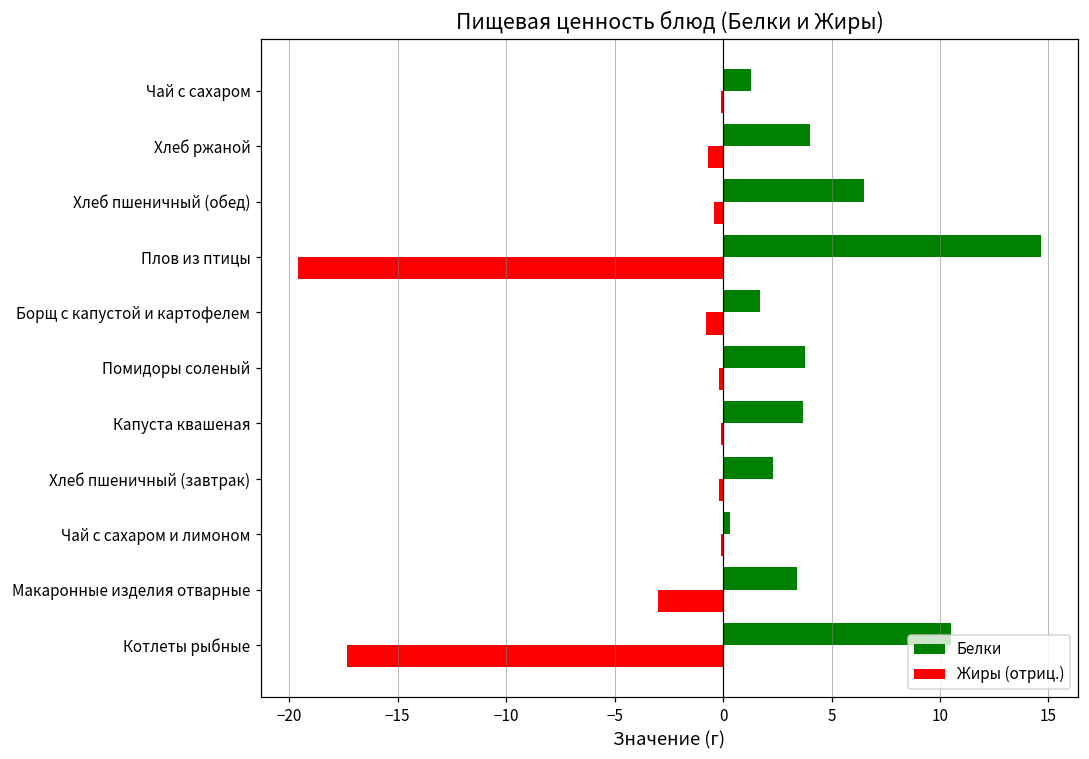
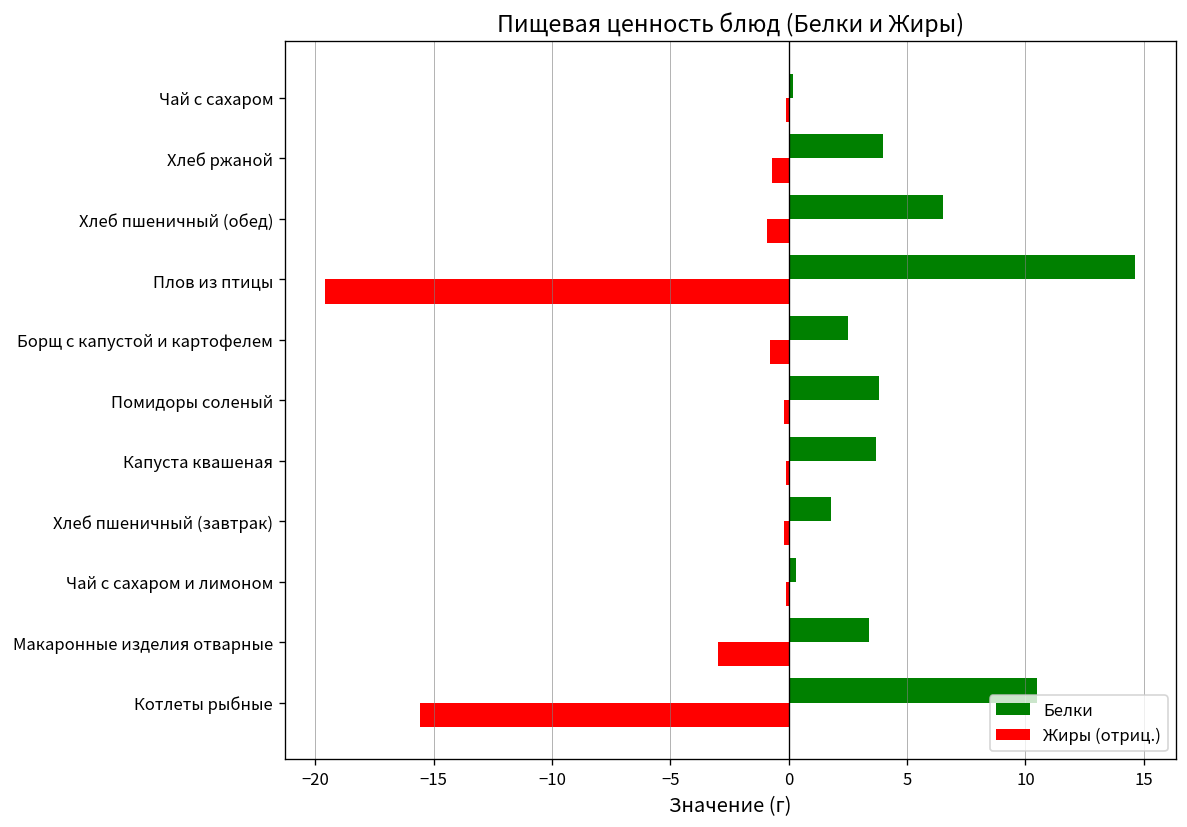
Белки, Чай с сахаром: 1.3 -> 0.2
Жиры (отриц.), Хлеб пшеничный (обед): -0.4 -> -0.9
Белки, Борщ с капустой и картофелем: 1.7 -> 2.5
Белки, Хлеб пшеничный (завтрак): 2.3 -> 1.8
Жиры (отриц.), Котлеты рыбные: -17.4 -> -15.6
